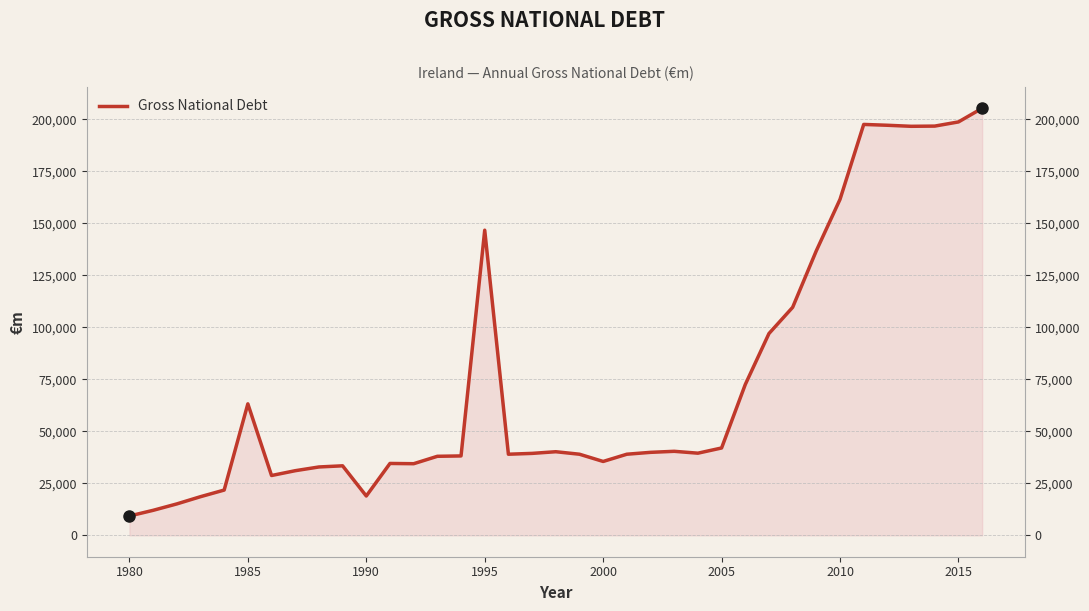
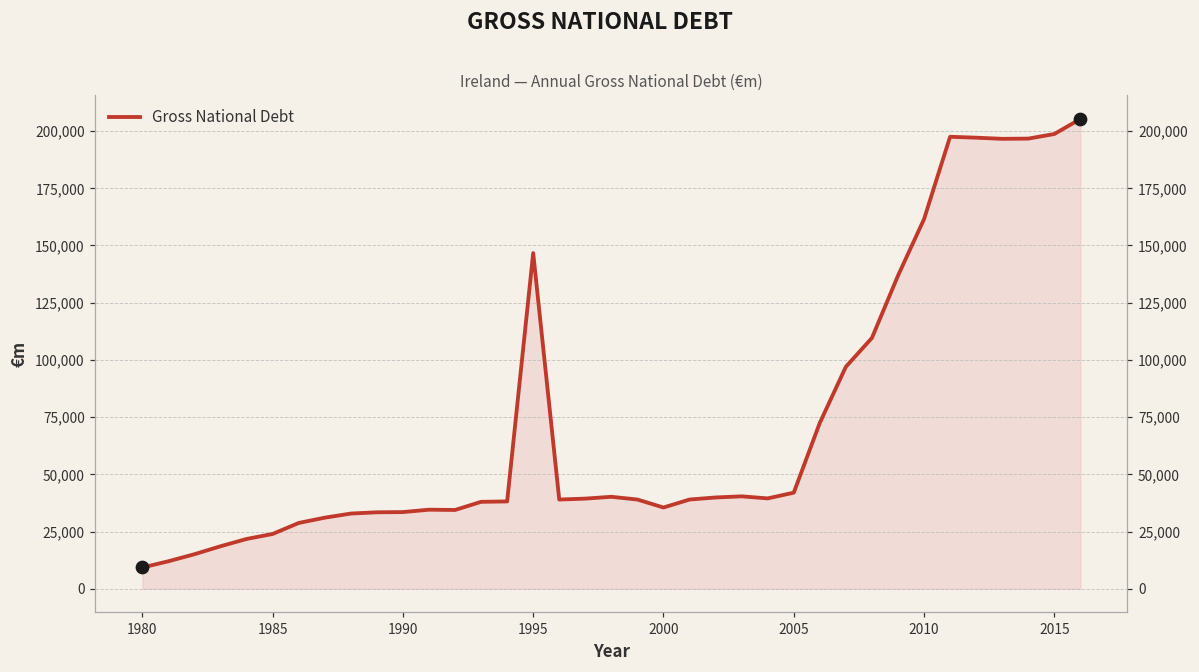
Gross National Debt, 1985: 63,000 -> 24,000
Gross National Debt, 1990: 19,000 -> 34,000
